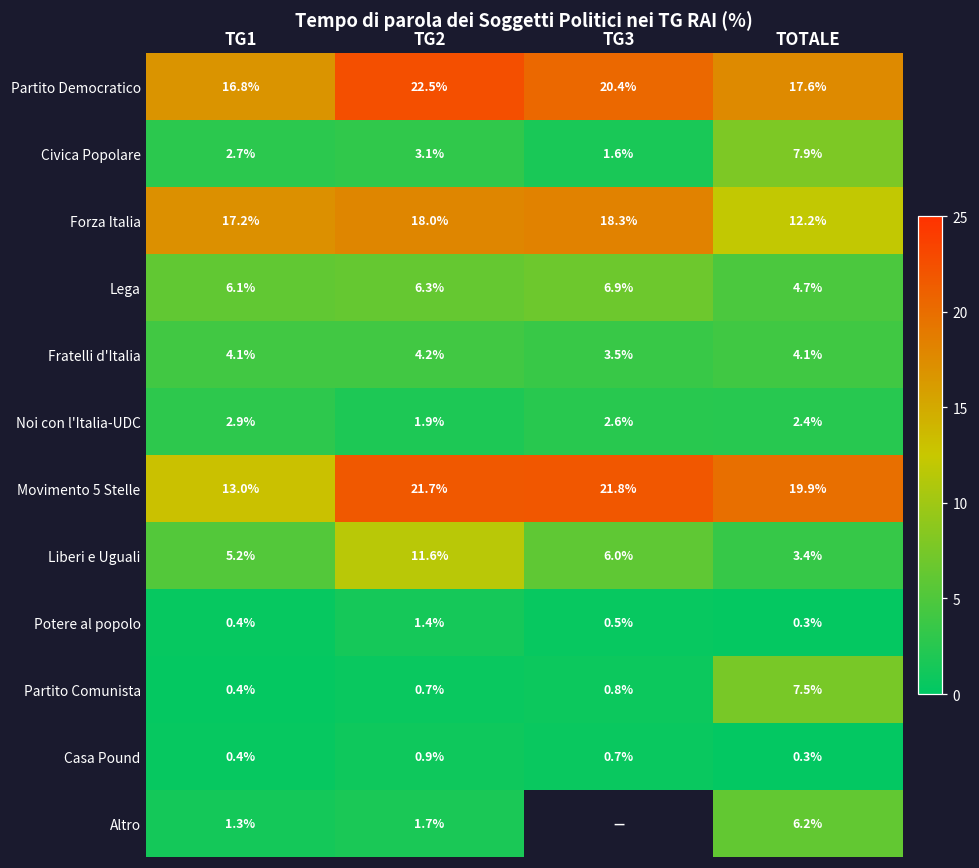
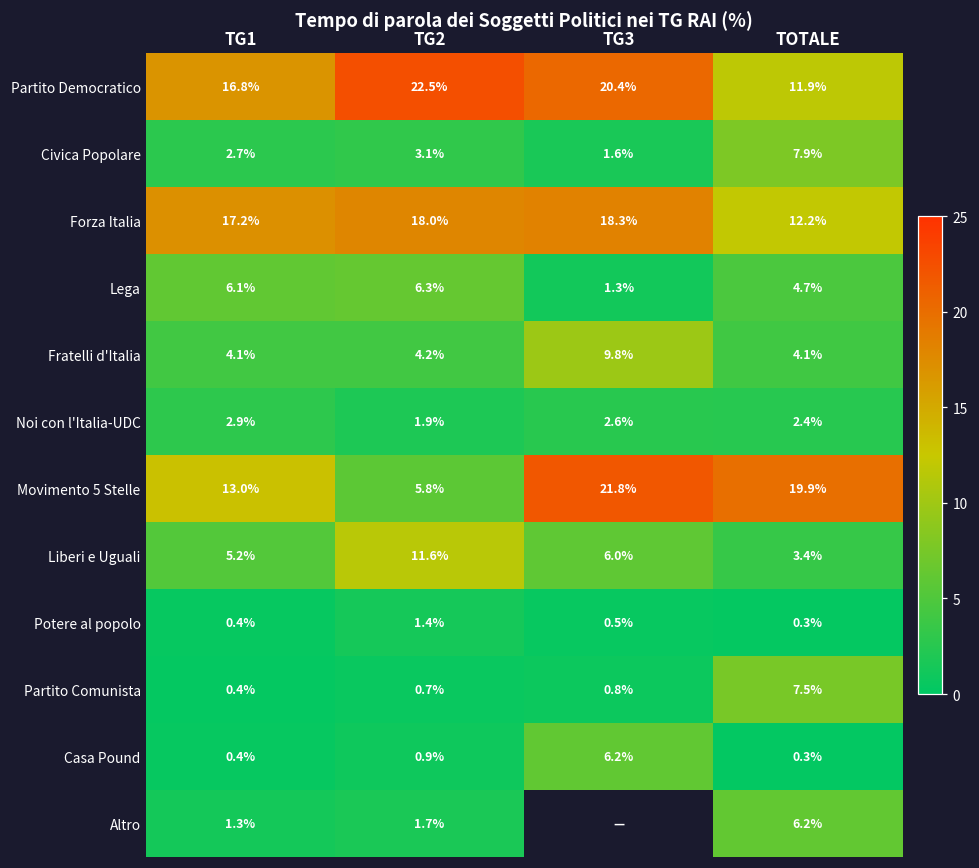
Partito Democratico, TOTALE: 17.6% -> 11.9%
Lega, TG3: 6.9% -> 1.3%
Fratelli d'Italia, TG3: 3.5% -> 9.8%
Movimento 5 Stelle, TG2: 21.7% -> 5.8%
Casa Pound, TG3: 0.7% -> 6.2%
